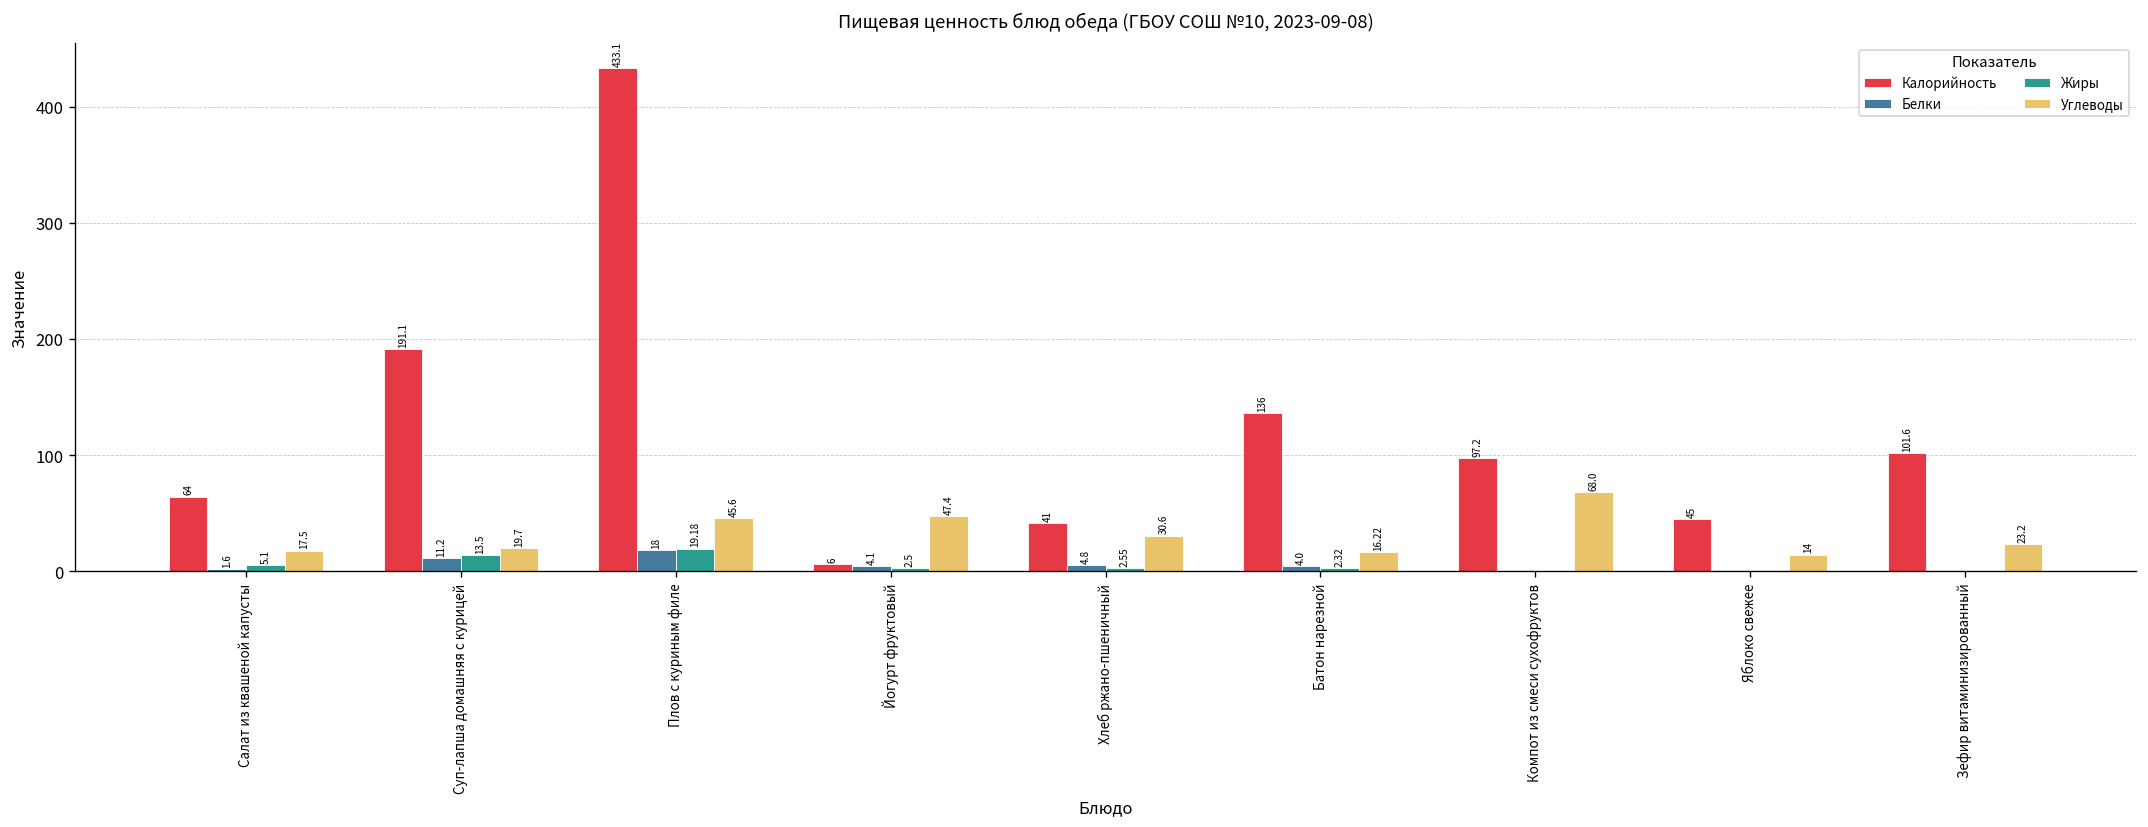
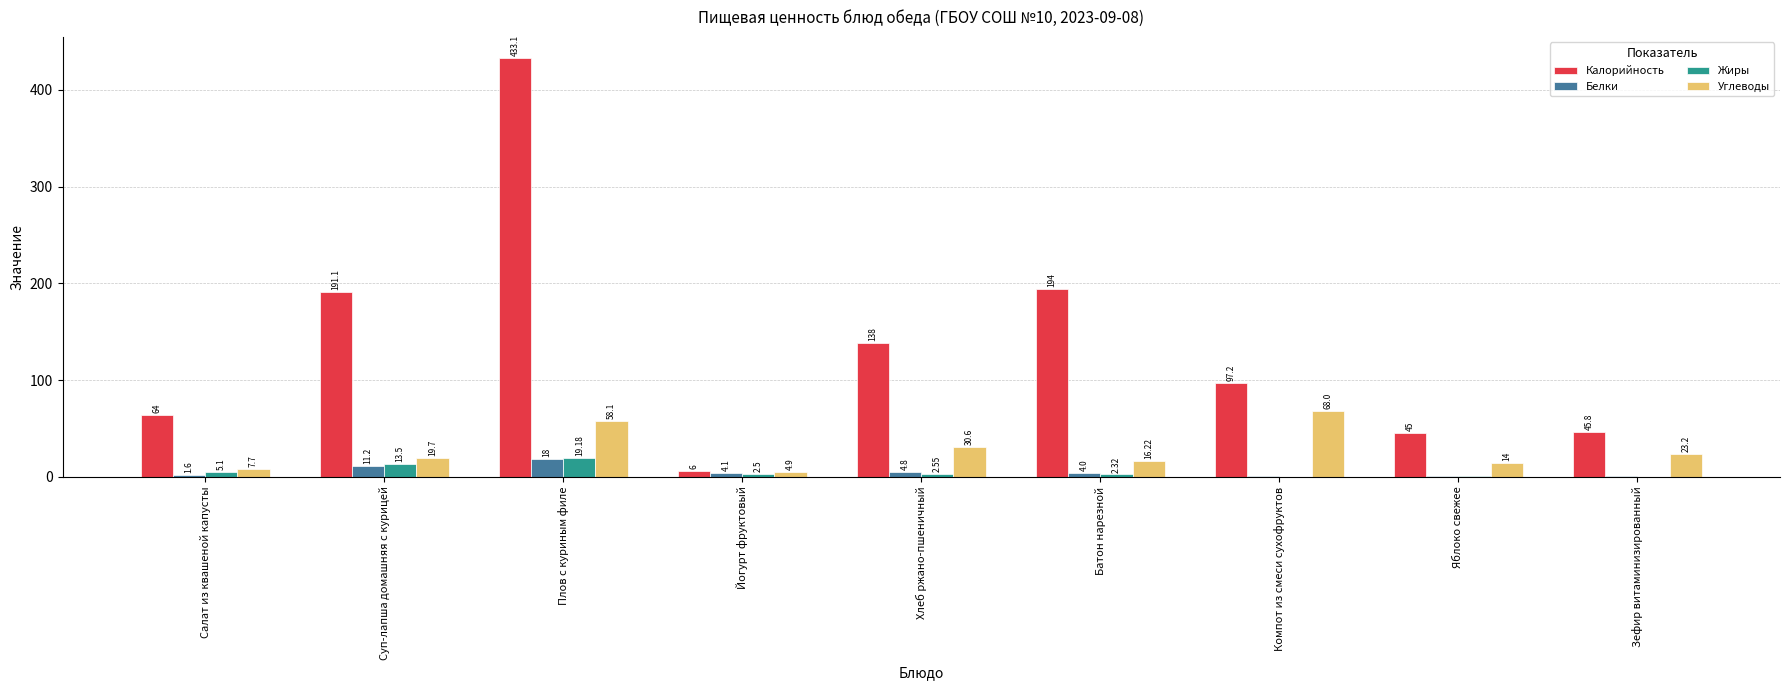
Углеводы, Салат из квашеной капусты: 17.5 -> 7.7
Углеводы, Плов с куриным филе: 45.6 -> 58.1
Углеводы, Йогурт фруктовый: 47.4 -> 4.9
Калорийность, Хлеб ржано-пшеничный: 41 -> 138
Калорийность, Батон нарезной: 136 -> 194
Калорийность, Зефир витаминизированный: 101.6 -> 45.8
